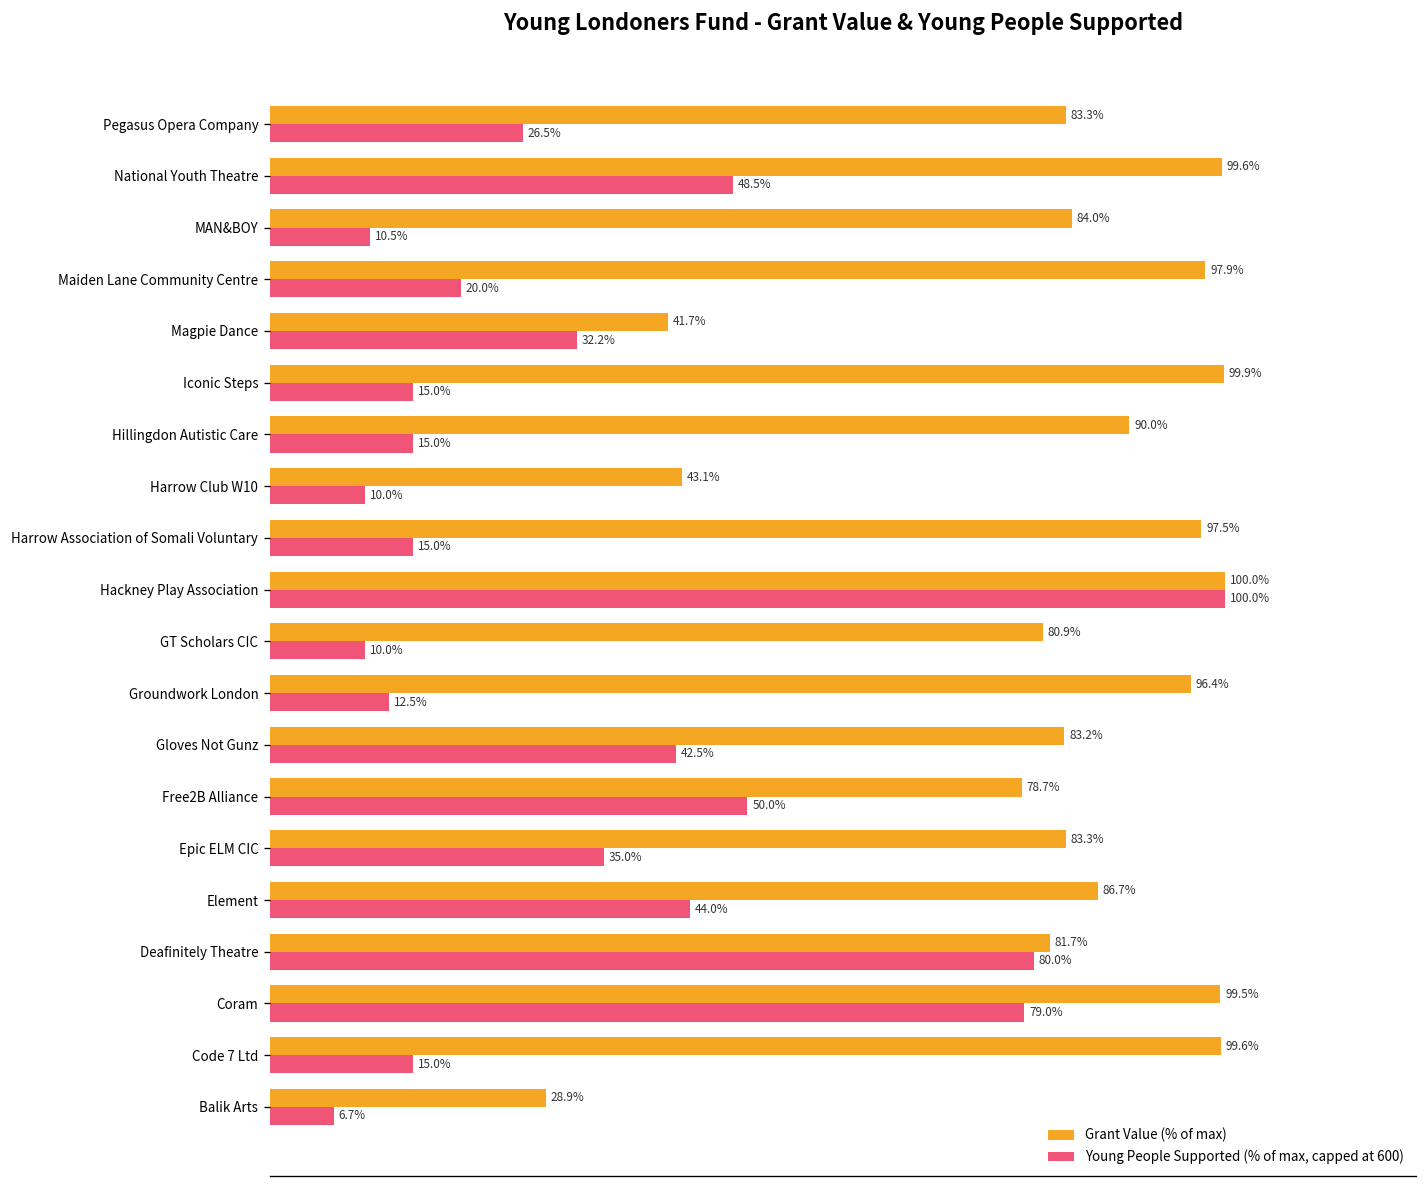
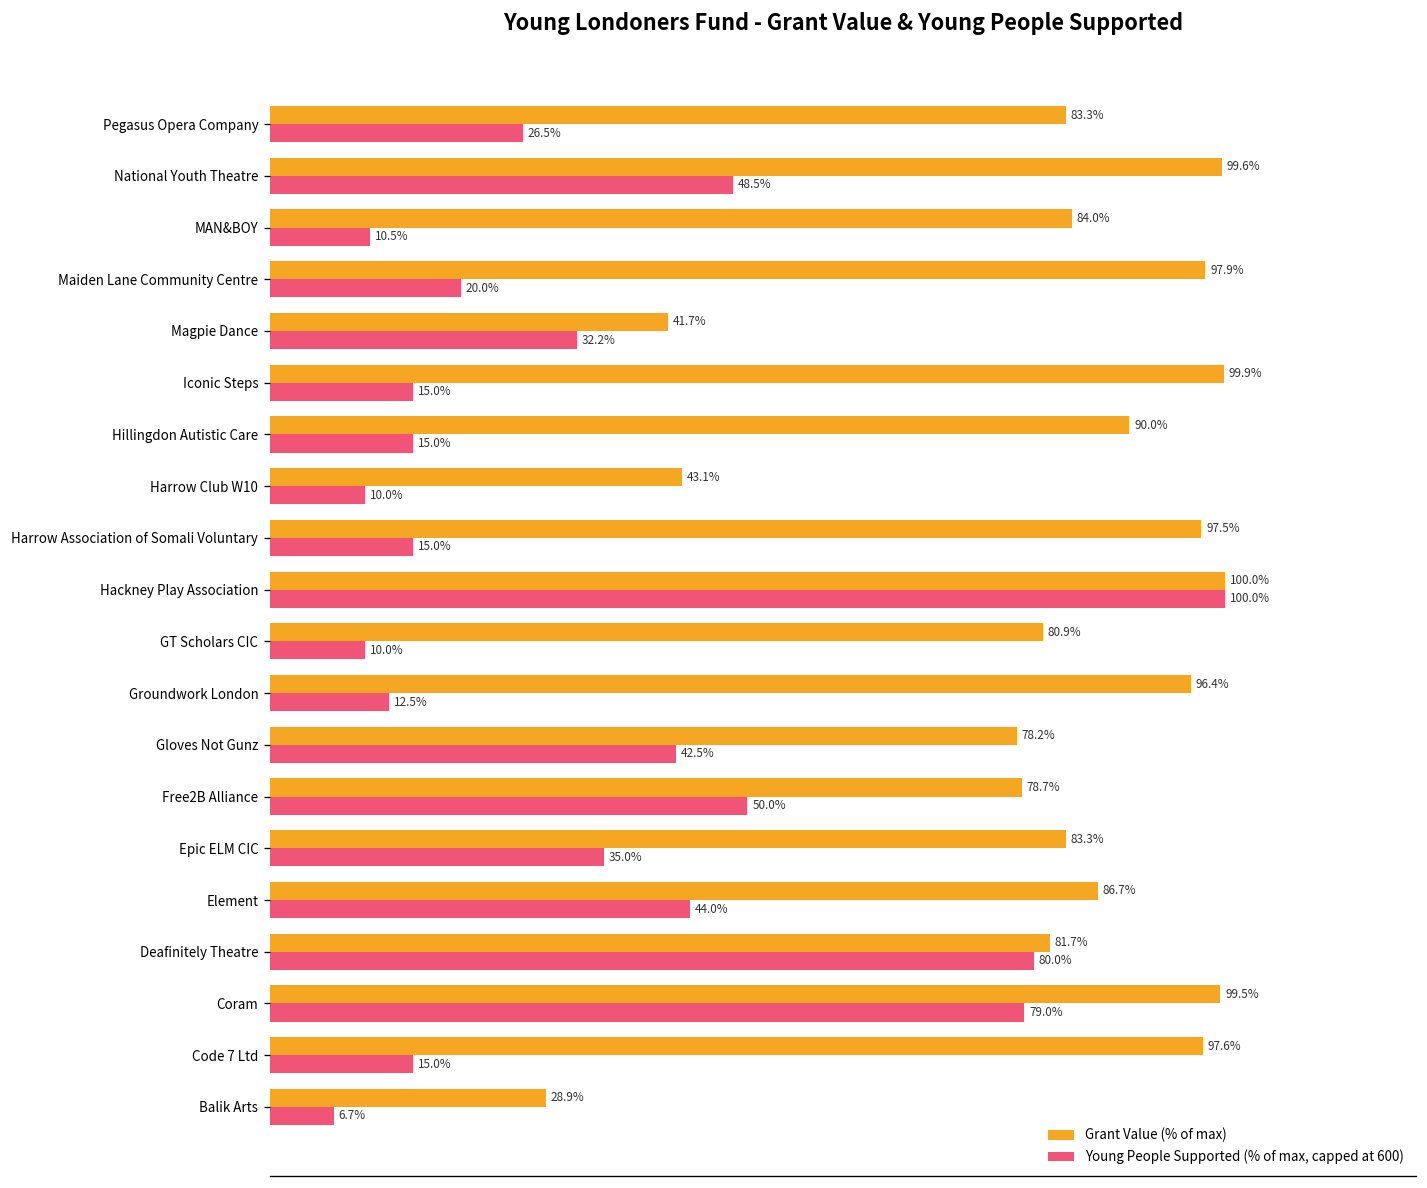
Grant Value (% of max), Gloves Not Gunz: 83.2% -> 78.2%
Grant Value (% of max), Code 7 Ltd: 99.6% -> 97.6%
